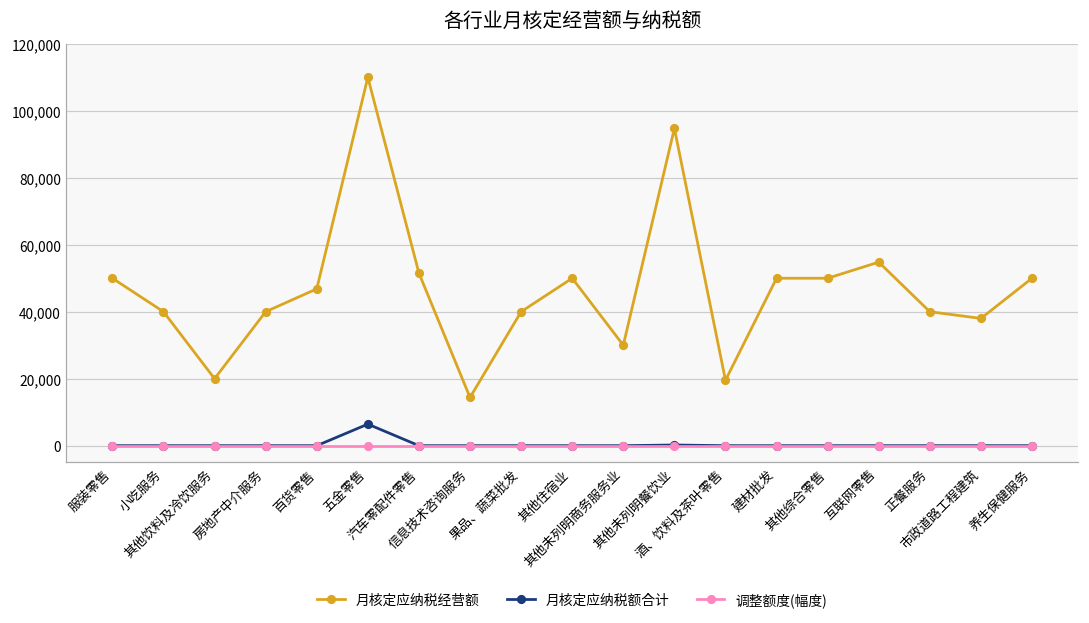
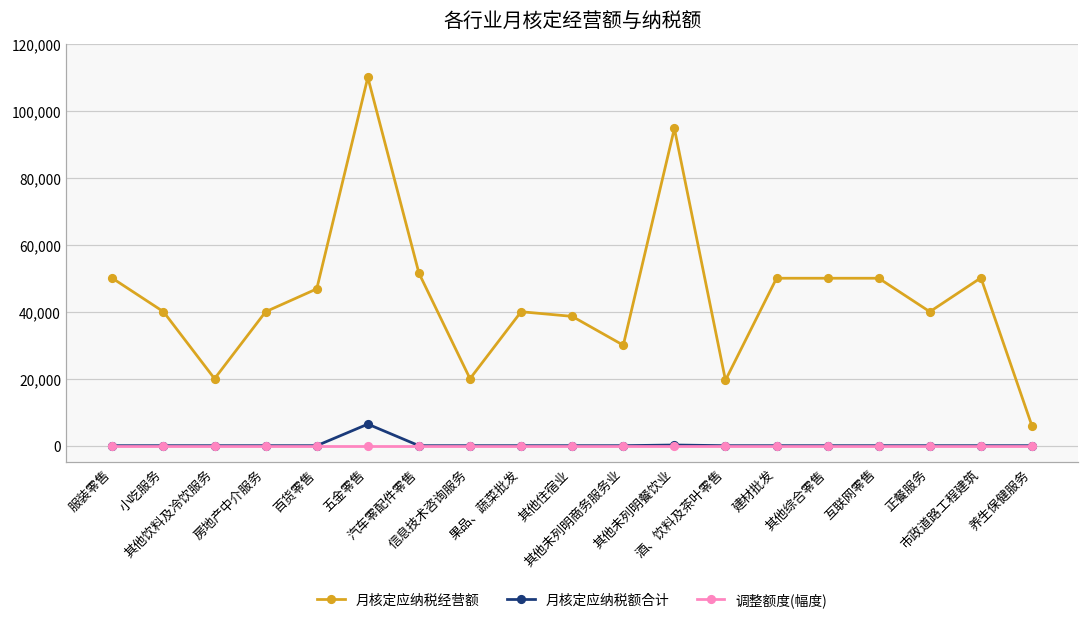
月核定应纳税经营额, 信息技术咨询服务: 14,000 -> 20,000
月核定应纳税经营额, 其他住宿业: 50,000 -> 39,000
月核定应纳税经营额, 互联网零售: 55,000 -> 50,000
月核定应纳税经营额, 市政道路工程建筑: 38,000 -> 50,000
月核定应纳税经营额, 养生保健服务: 50,000 -> 6,000
